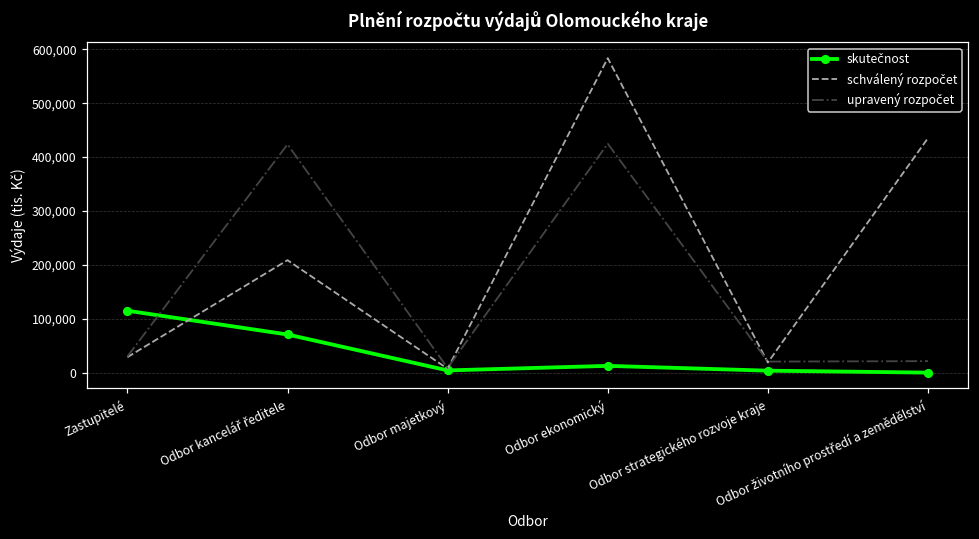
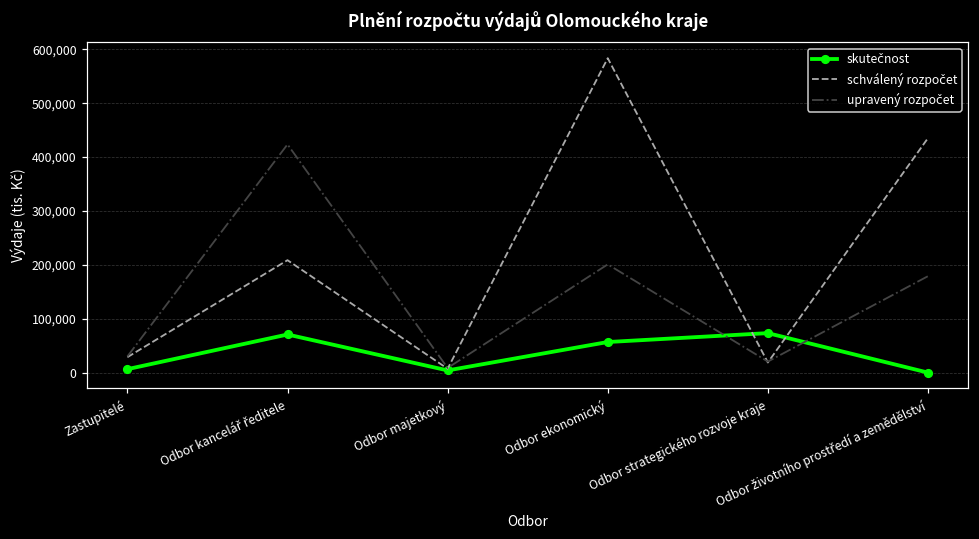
skutečnost, Zastupitelé: 120,000 -> 10,000
skutečnost, Odbor ekonomický: 10,000 -> 60,000
upravený rozpočet, Odbor ekonomický: 420,000 -> 200,000
skutečnost, Odbor strategického rozvoje kraje: 0 -> 70,000
upravený rozpočet, Odbor životního prostředí a zemědělství: 20,000 -> 180,000
